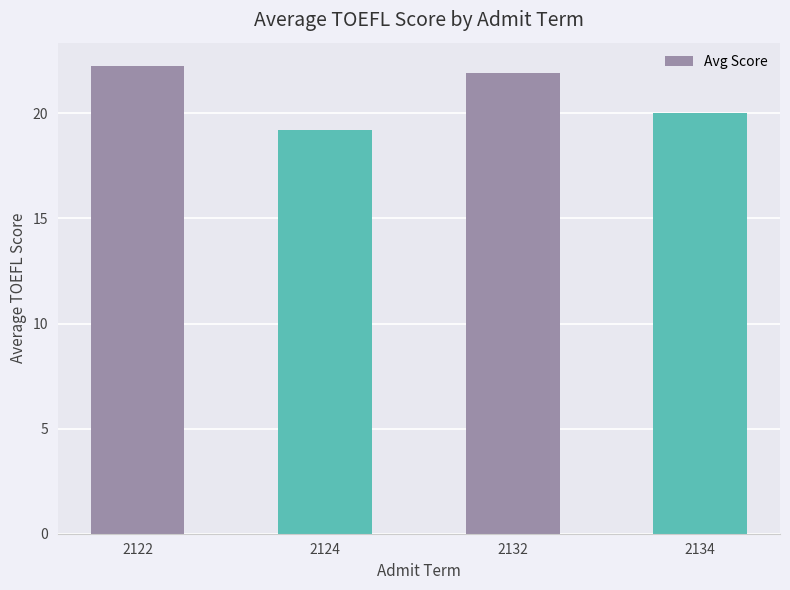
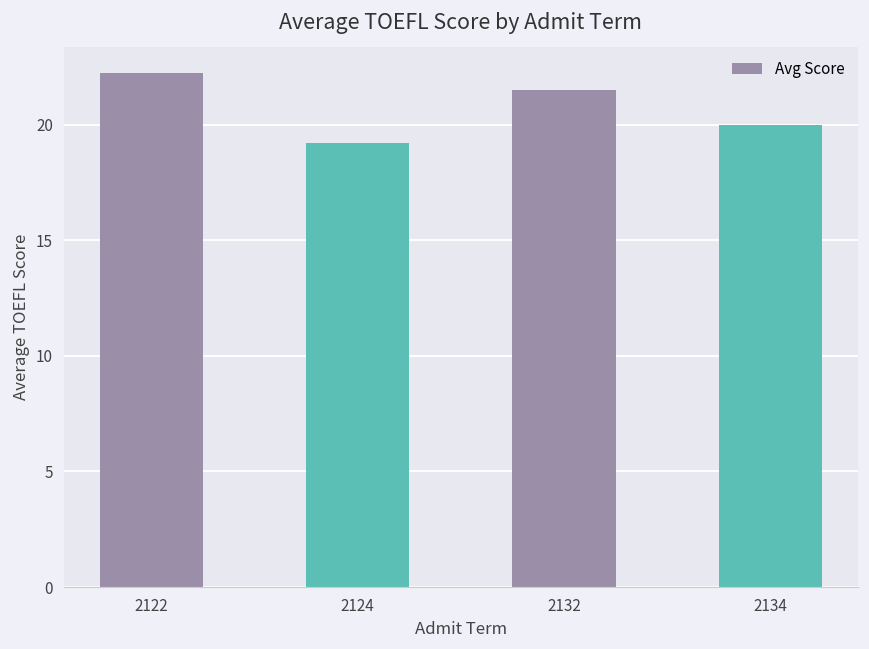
2132: 21.9 -> 21.5
